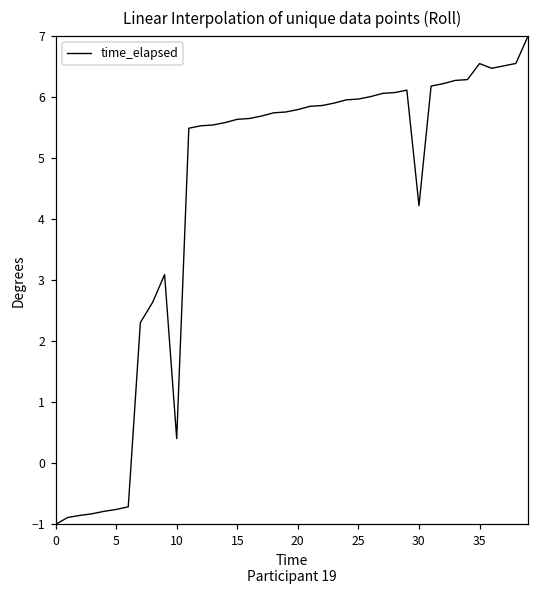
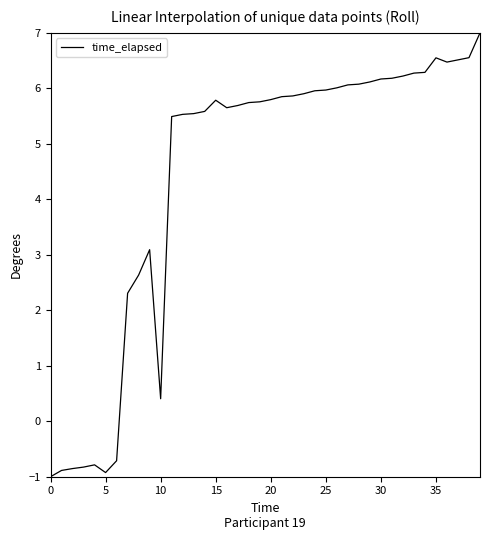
5: -0.8 -> -0.9
15: 5.6 -> 5.8
30: 4.2 -> 6.2
